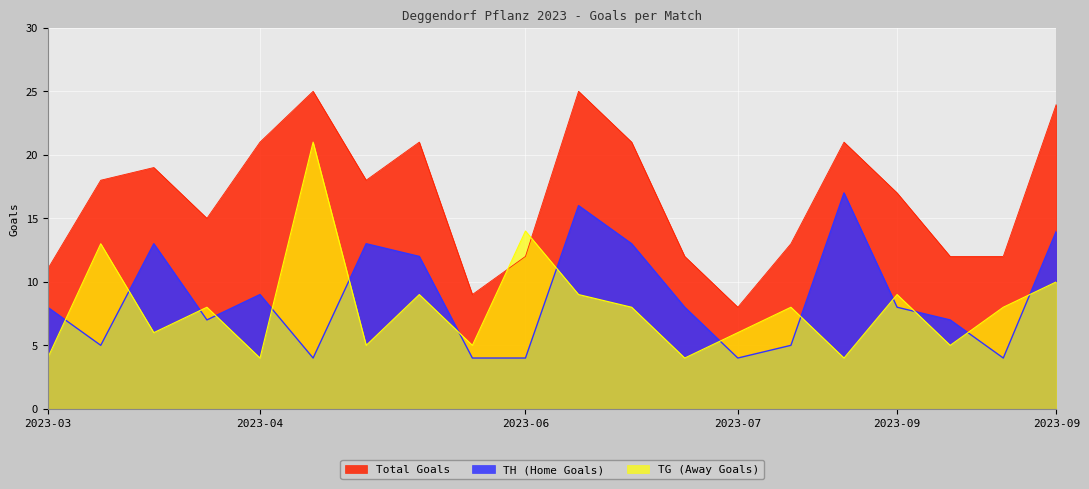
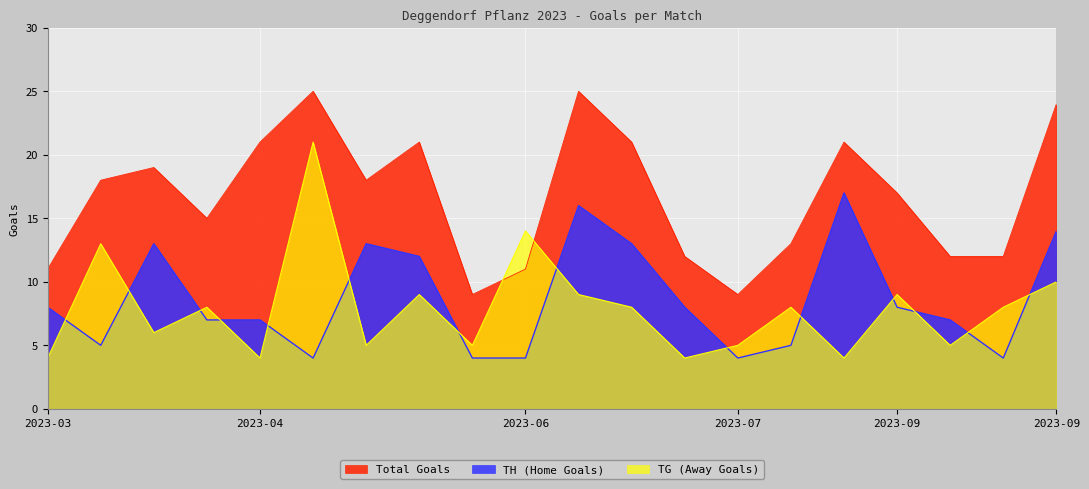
TH (Home Goals), 2023-04: 9 -> 7
Total Goals, 2023-06: 12 -> 11
Total Goals, 2023-07: 8 -> 9
TG (Away Goals), 2023-07: 6 -> 5
